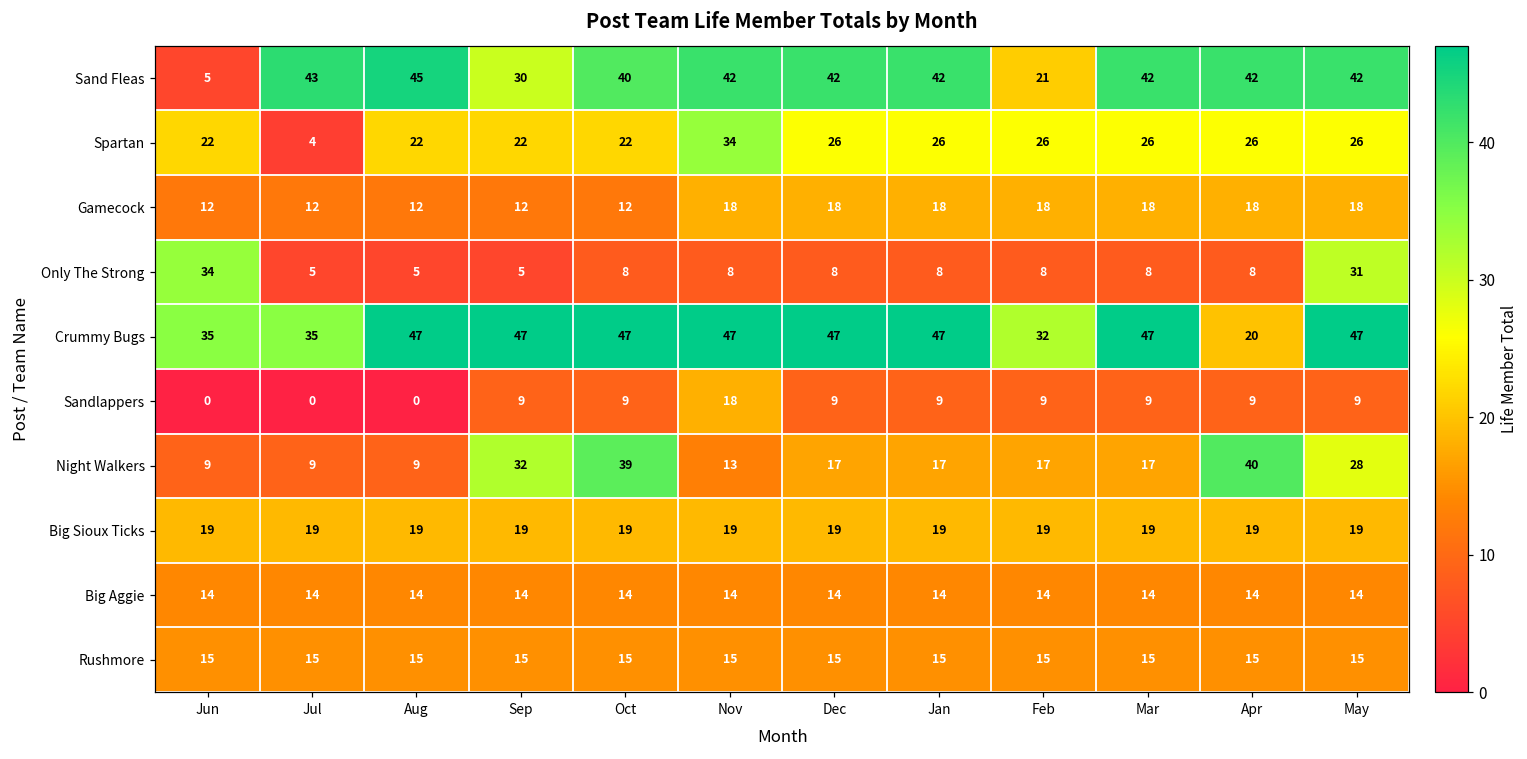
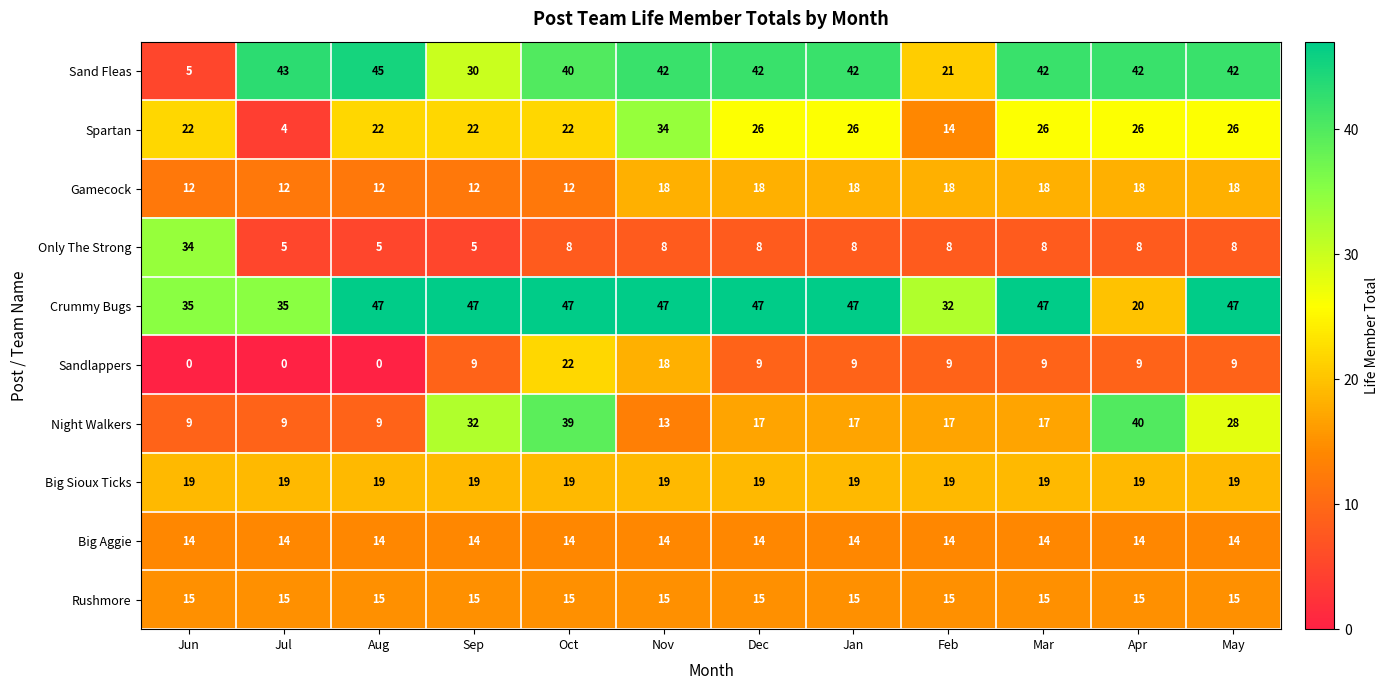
Spartan, Feb: 26 -> 14
Only The Strong, May: 31 -> 8
Sandlappers, Oct: 9 -> 22
